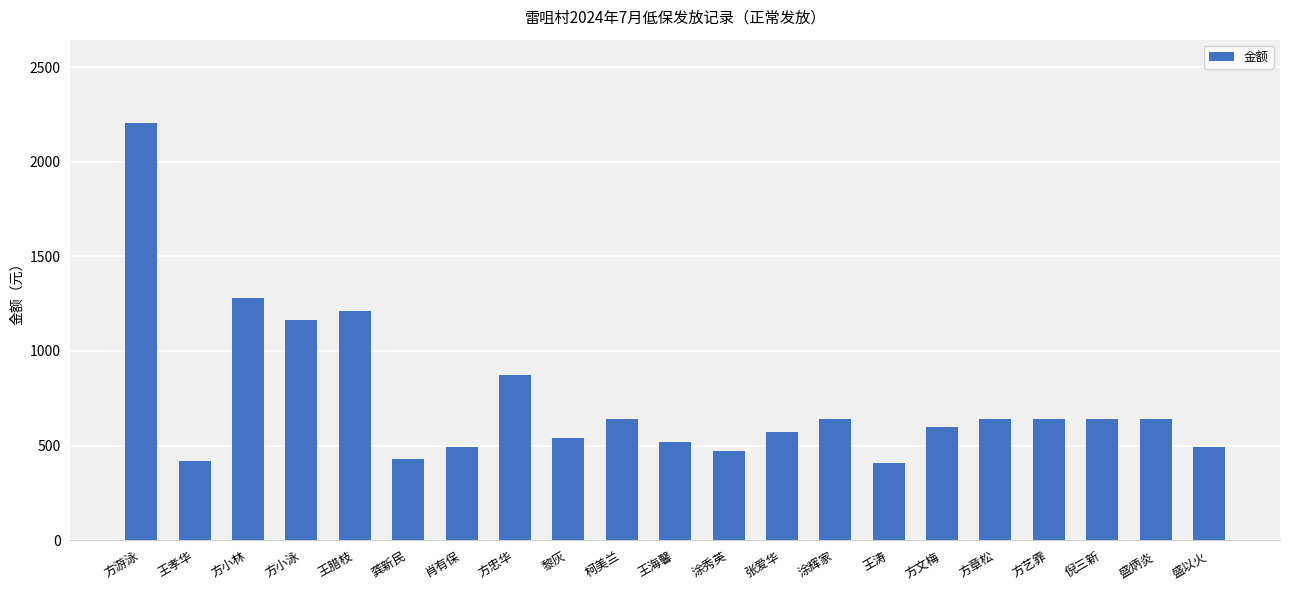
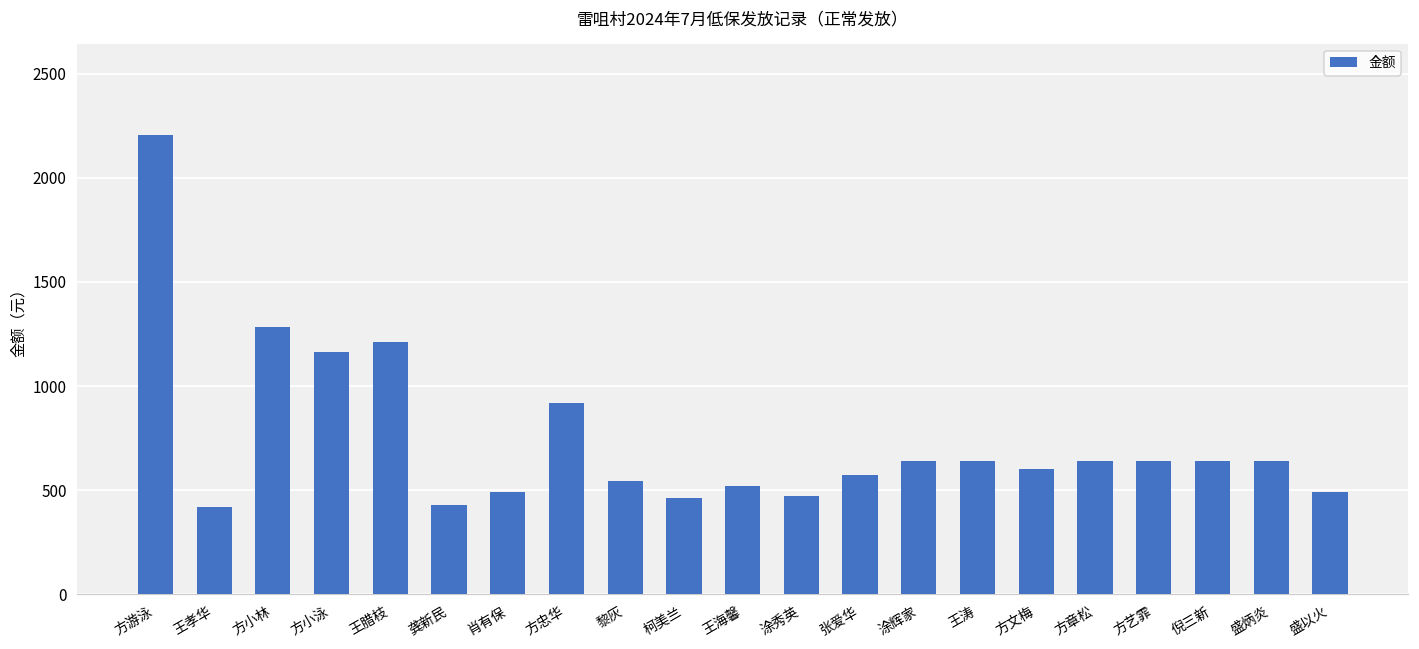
方忠华: 870 -> 920
柯美兰: 640 -> 460
王涛: 410 -> 640
